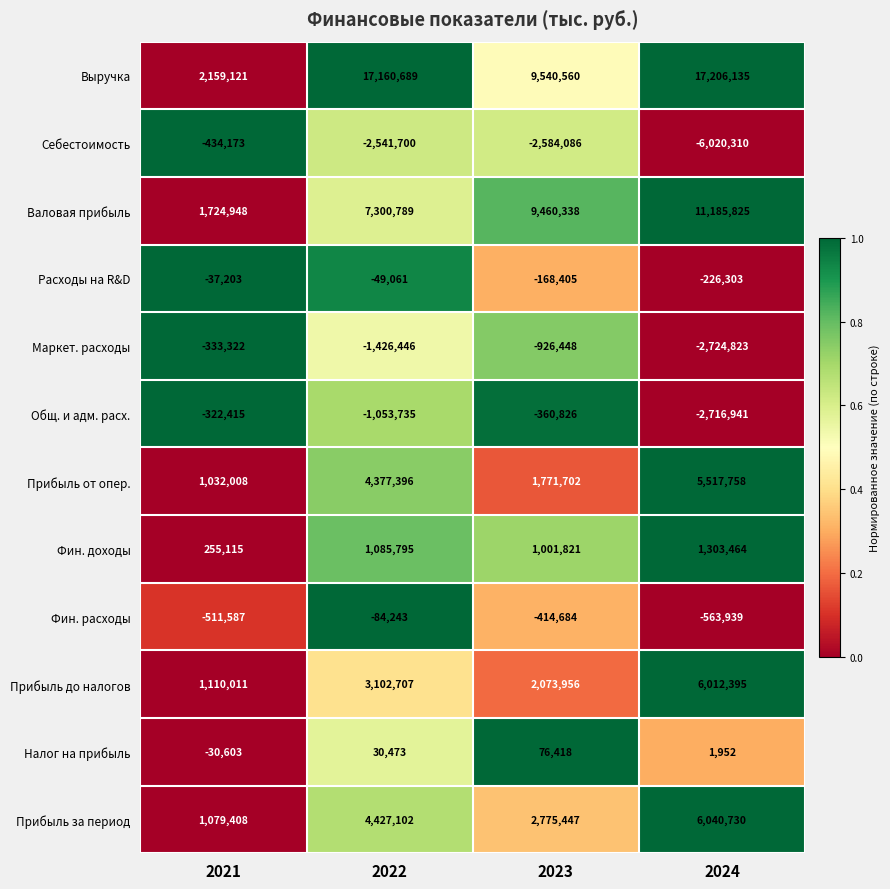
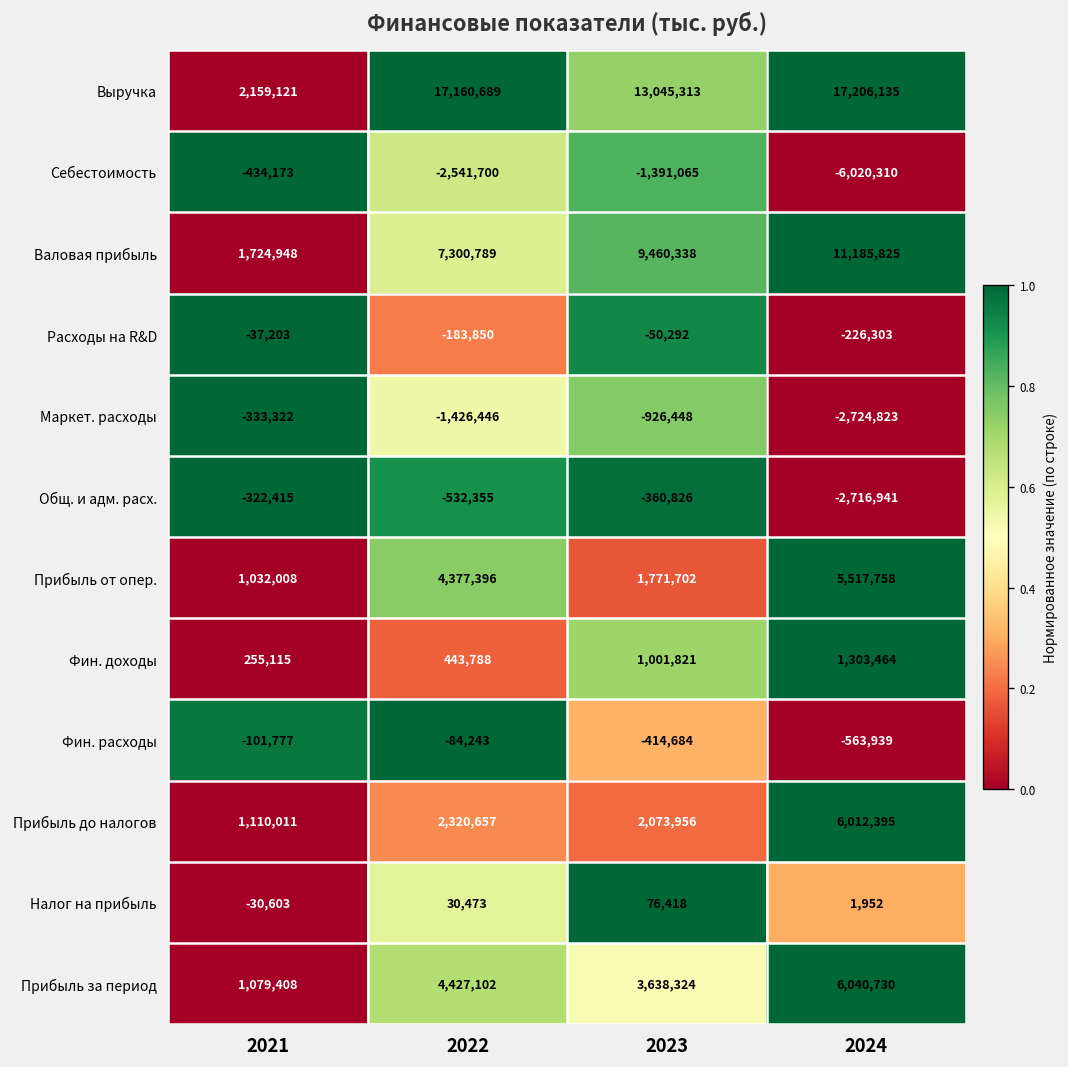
Выручка, 2023: 9,540,560 -> 13,045,313
Себестоимость, 2023: -2,584,086 -> -1,391,065
Расходы на R&D, 2022: -49,061 -> -183,850
Расходы на R&D, 2023: -168,405 -> -50,292
Общ. и адм. расх., 2022: -1,053,735 -> -532,355
Фин. доходы, 2022: 1,085,795 -> 443,788
Фин. расходы, 2021: -511,587 -> -101,777
Прибыль до налогов, 2022: 3,102,707 -> 2,320,657
Прибыль за период, 2023: 2,775,447 -> 3,638,324
